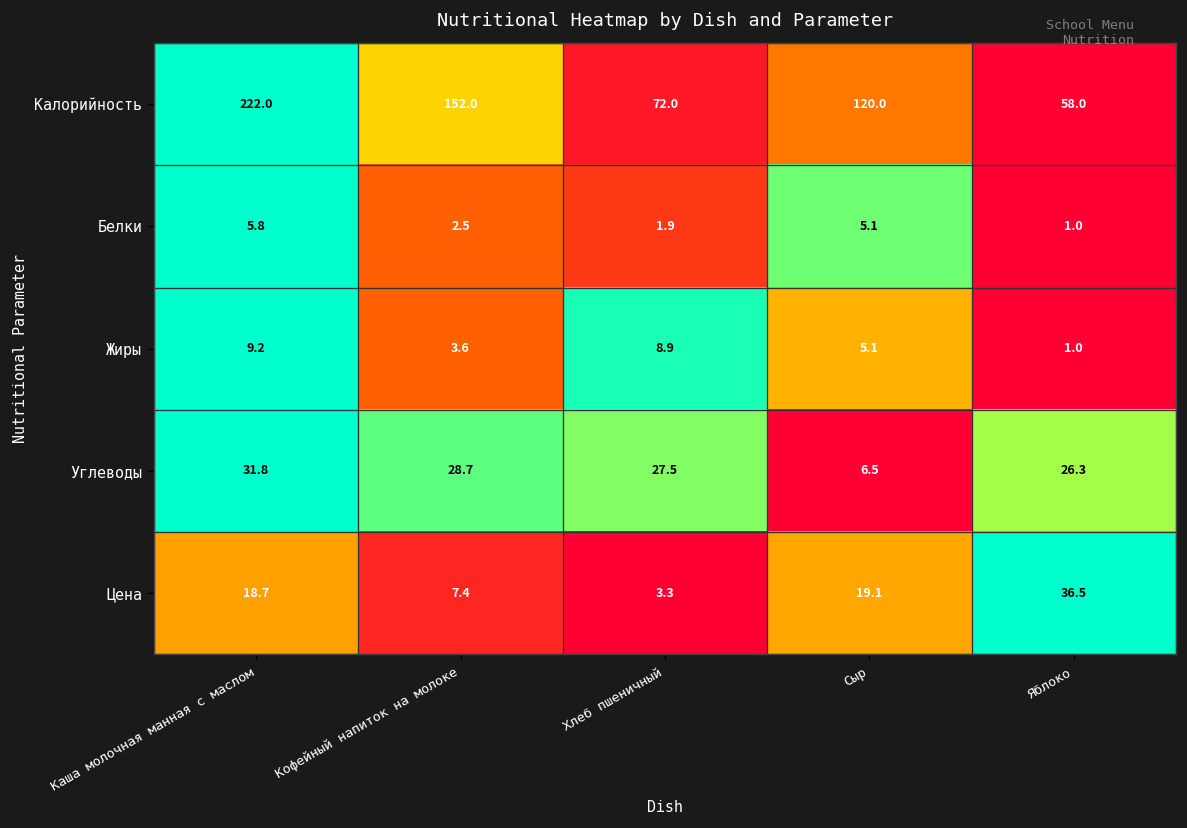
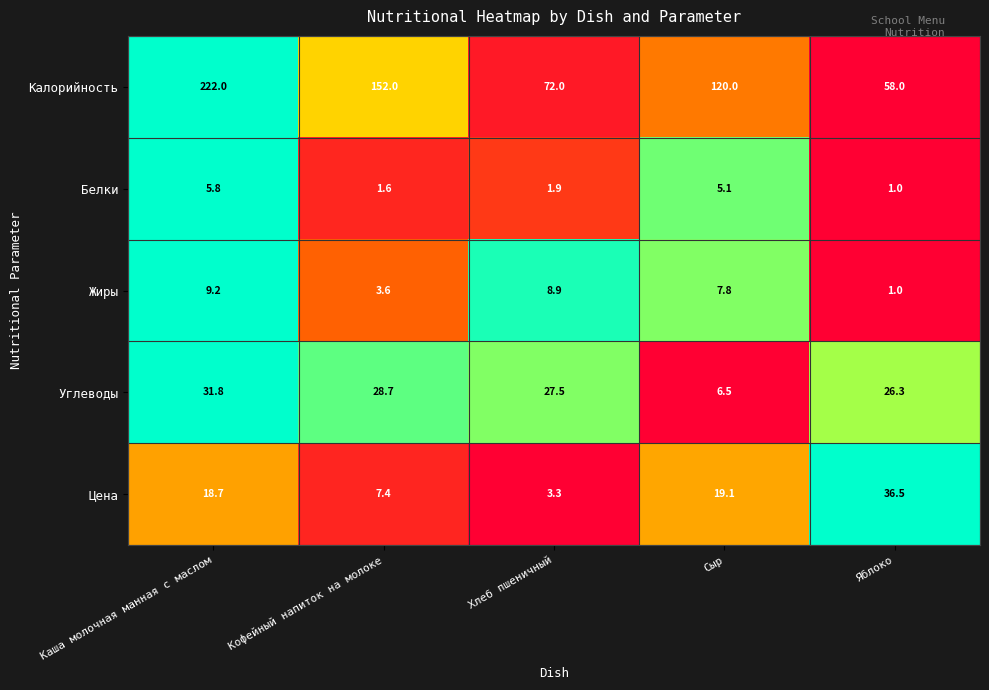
Белки, Кофейный напиток на молоке: 2.5 -> 1.6
Жиры, Сыр: 5.1 -> 7.8
